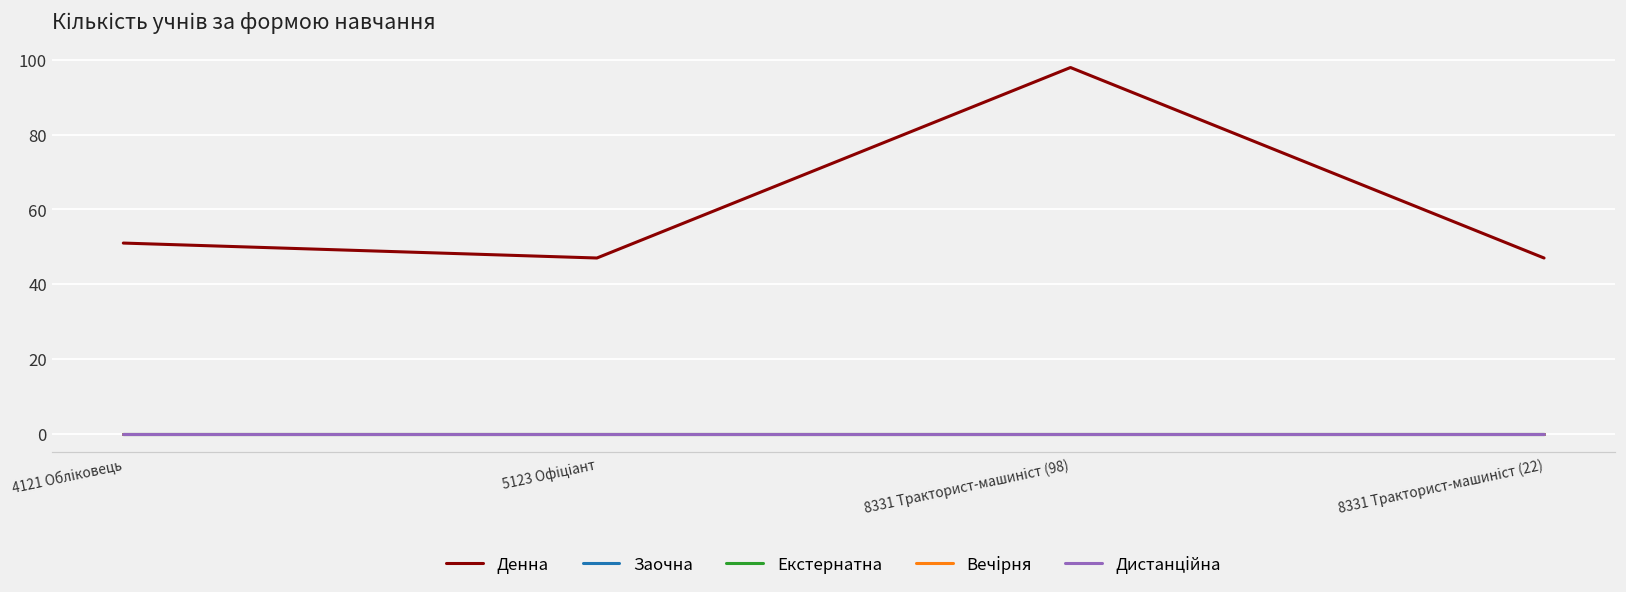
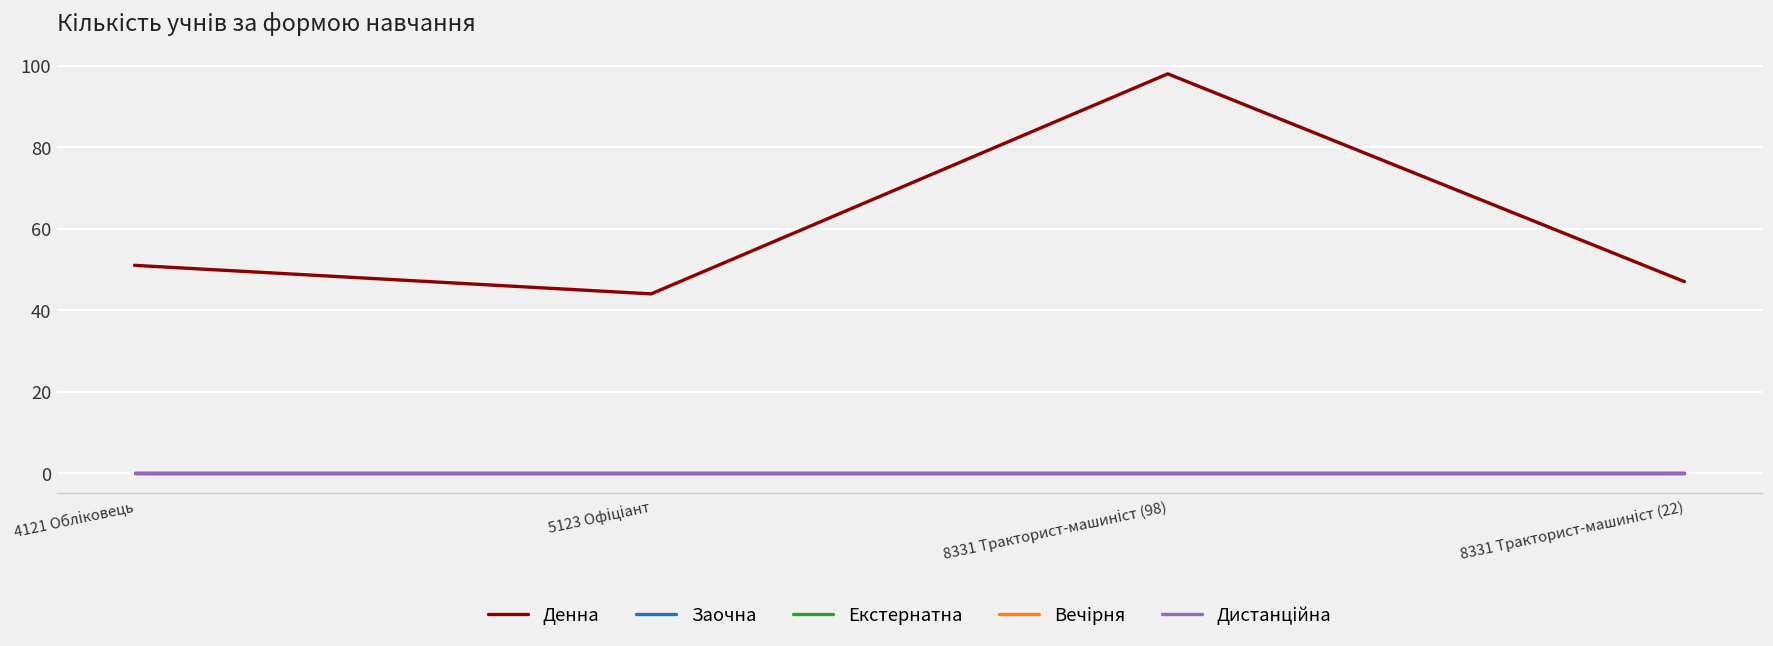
Денна, 5123 Офіціант: 47 -> 44
